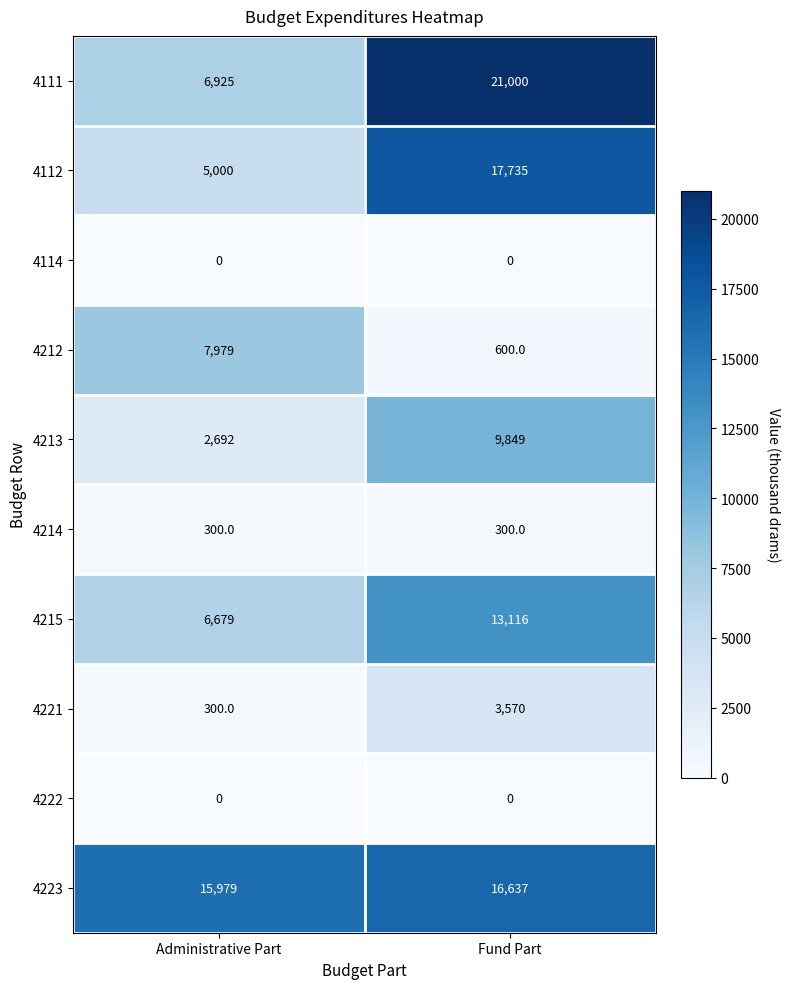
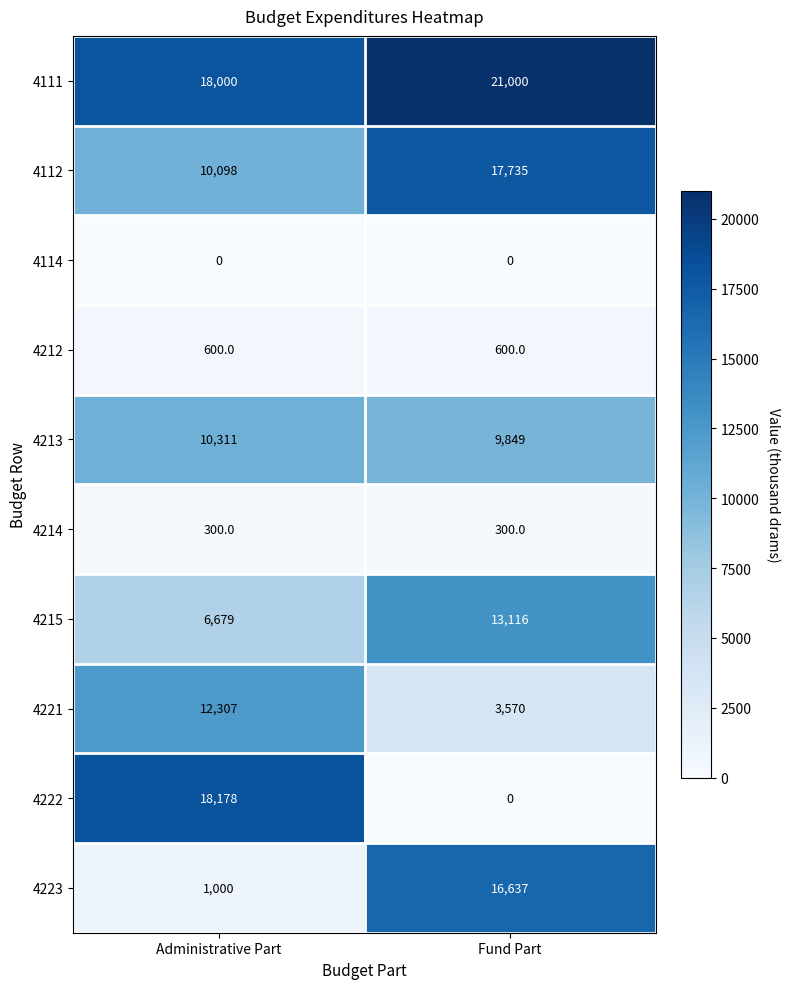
4111, Administrative Part: 6,925 -> 18,000
4112, Administrative Part: 5,000 -> 10,098
4212, Administrative Part: 7,979 -> 600.0
4213, Administrative Part: 2,692 -> 10,311
4221, Administrative Part: 300.0 -> 12,307
4222, Administrative Part: 0 -> 18,178
4223, Administrative Part: 15,979 -> 1,000
